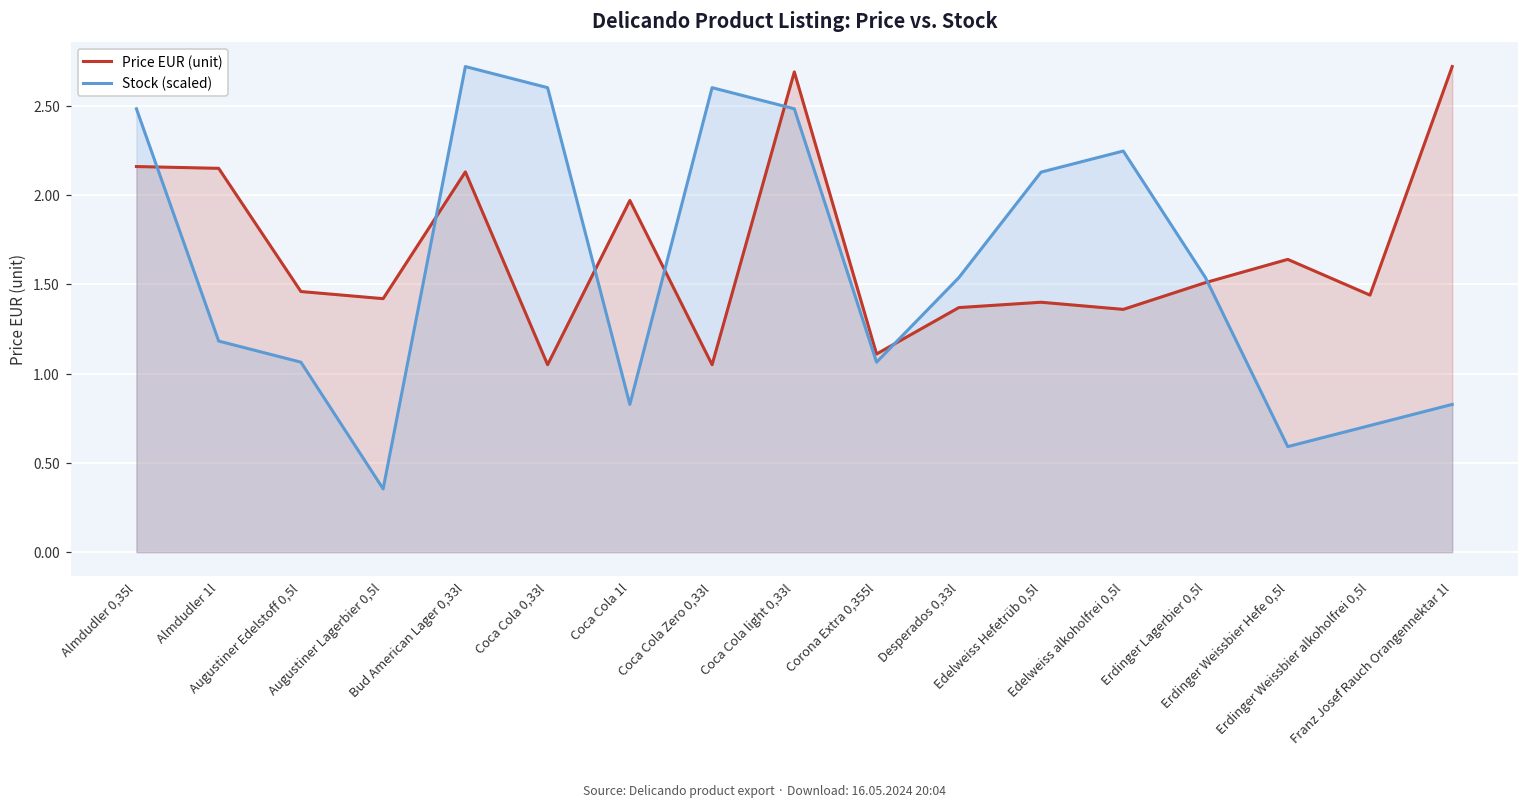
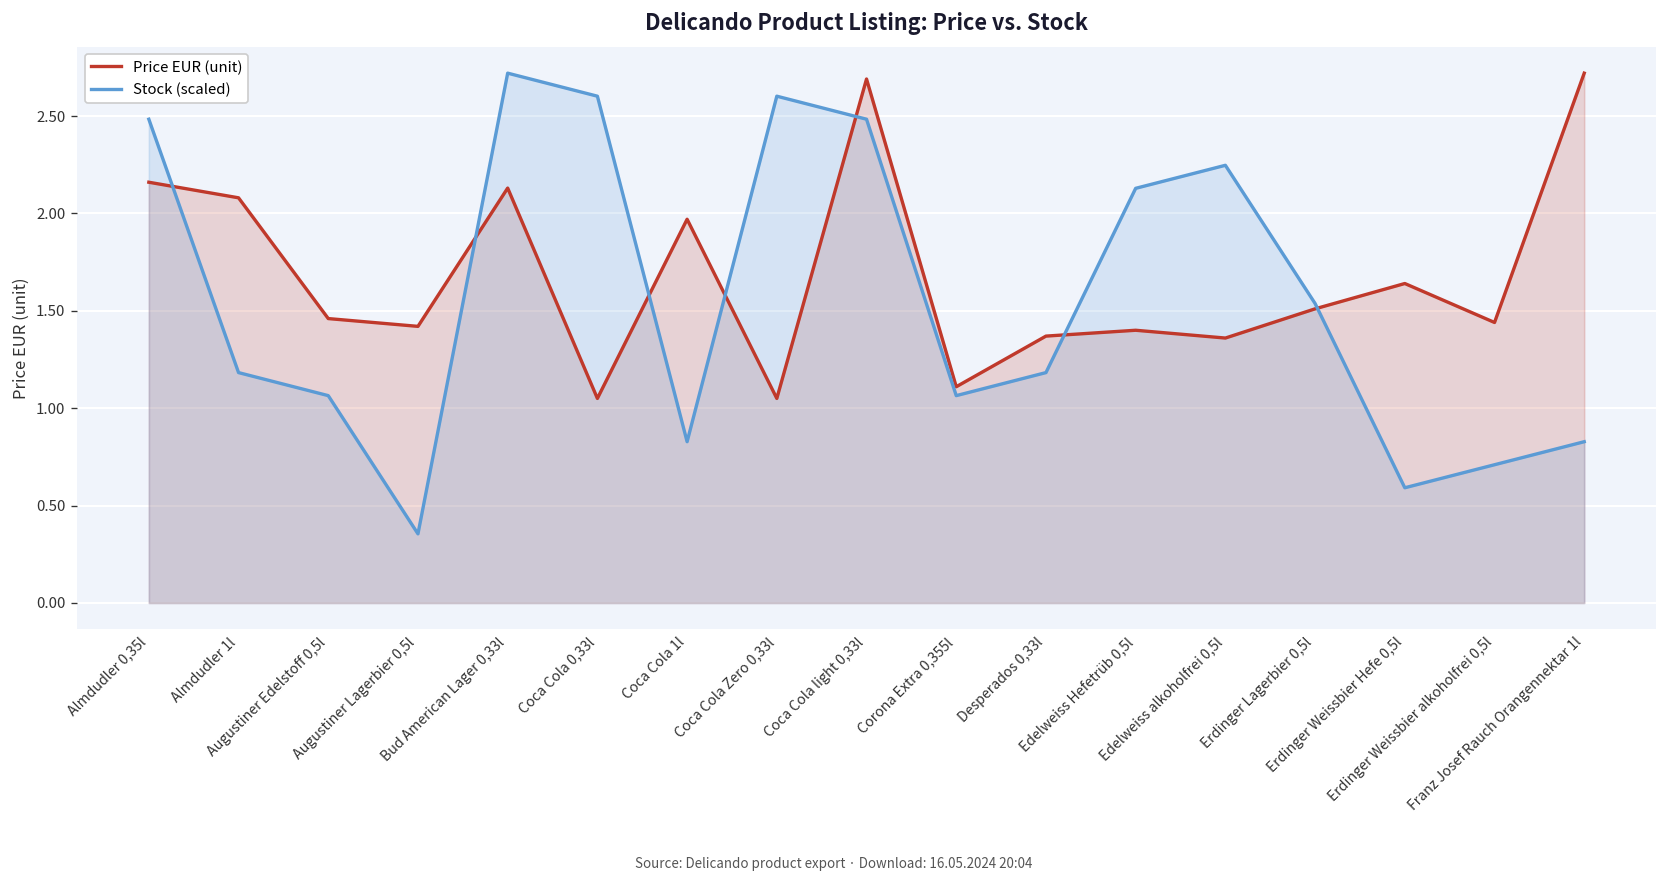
Price EUR (unit), Almdudler 1l: 2.15 -> 2.08
Stock (scaled), Desperados 0,33l: 1.54 -> 1.18
